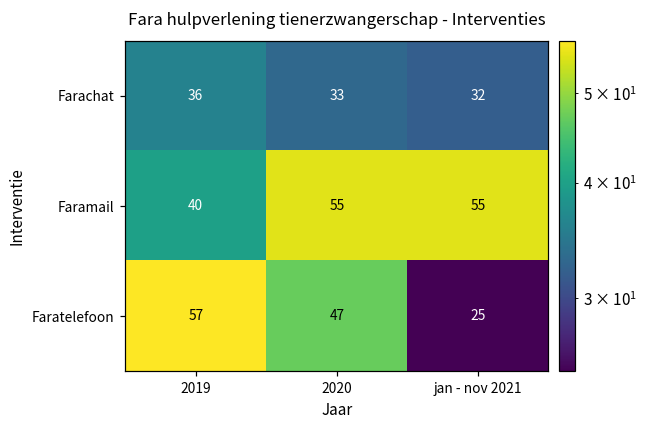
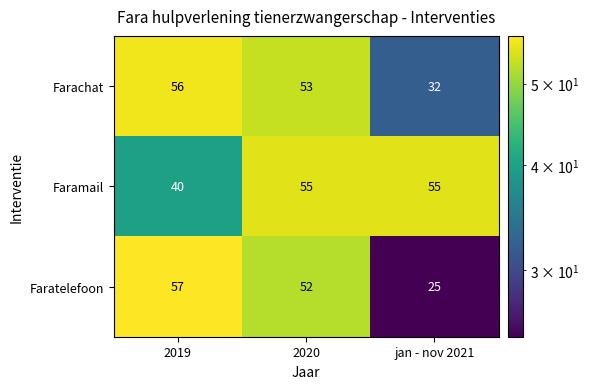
Farachat, 2019: 36 -> 56
Farachat, 2020: 33 -> 53
Faratelefoon, 2020: 47 -> 52
